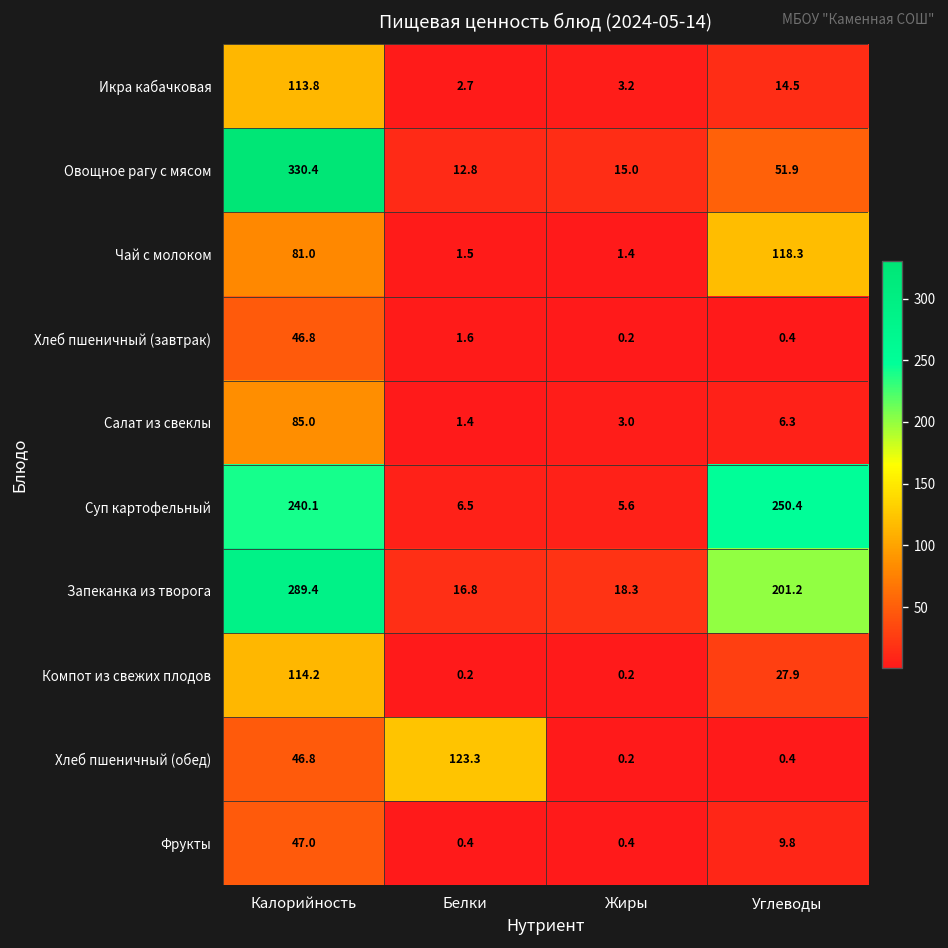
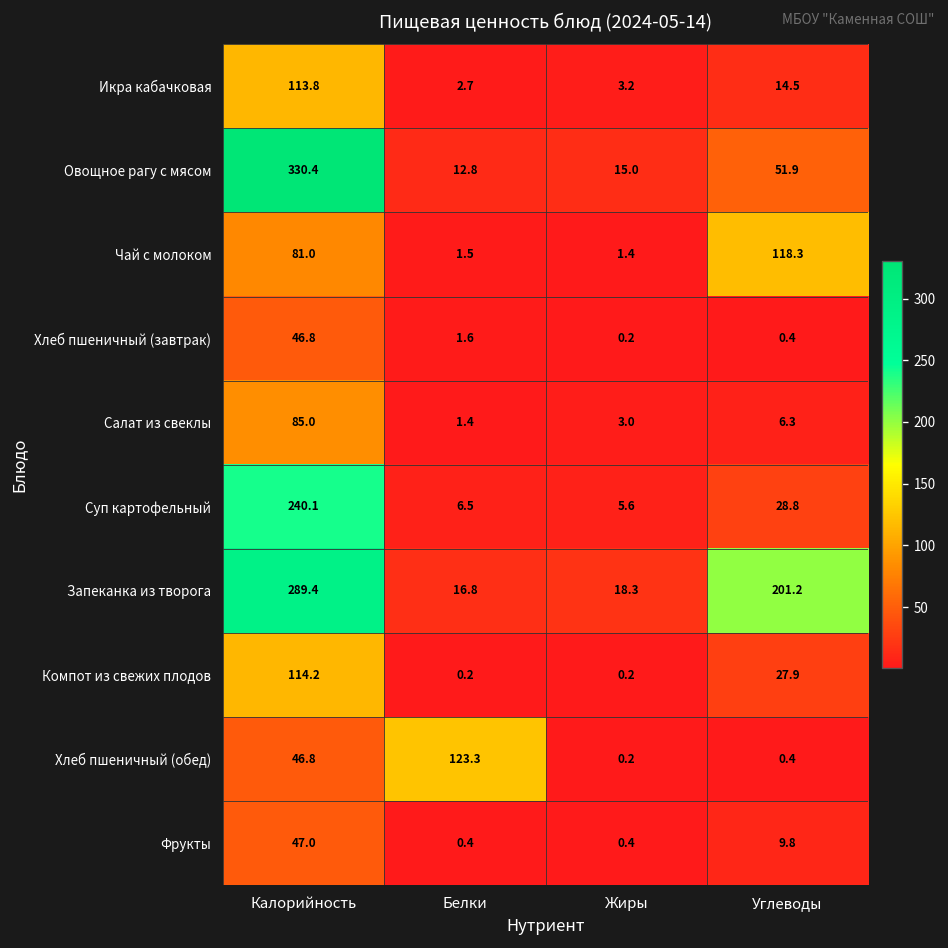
Суп картофельный, Углеводы: 250.4 -> 28.8
